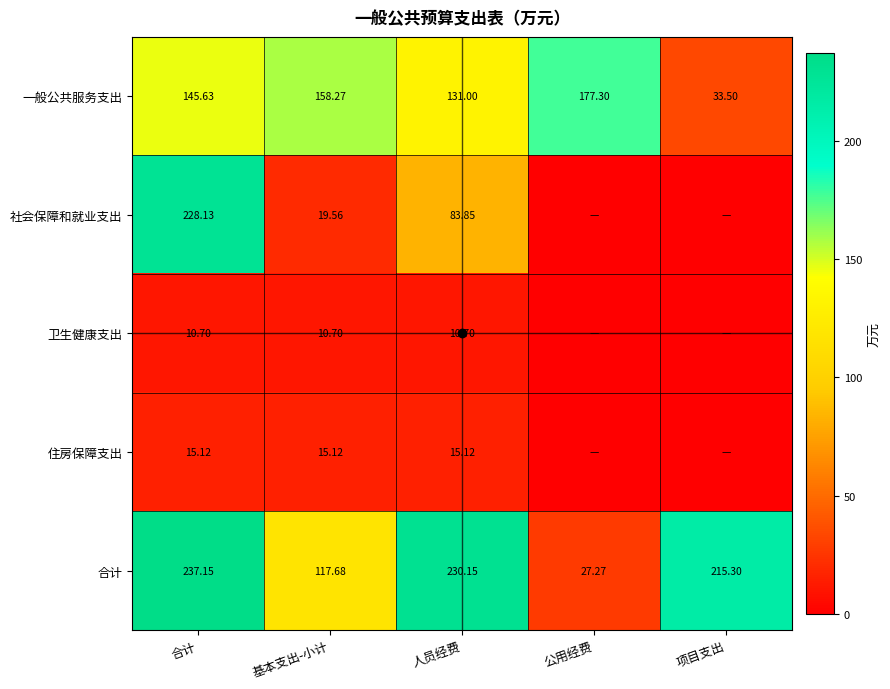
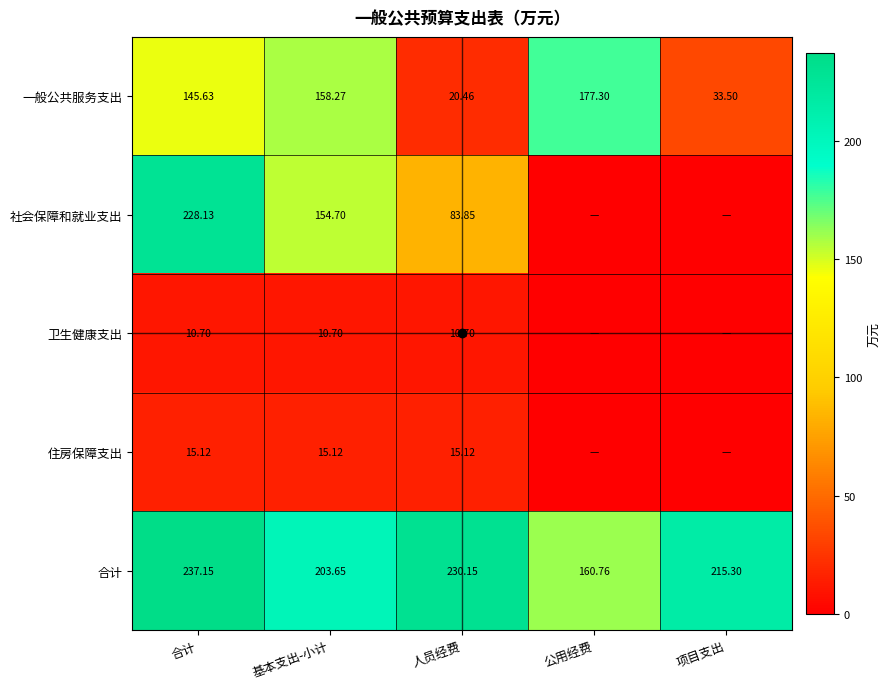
一般公共服务支出, 人员经费: 131.00 -> 20.46
社会保障和就业支出, 基本支出-小计: 19.56 -> 154.70
合计, 基本支出-小计: 117.68 -> 203.65
合计, 公用经费: 27.27 -> 160.76
